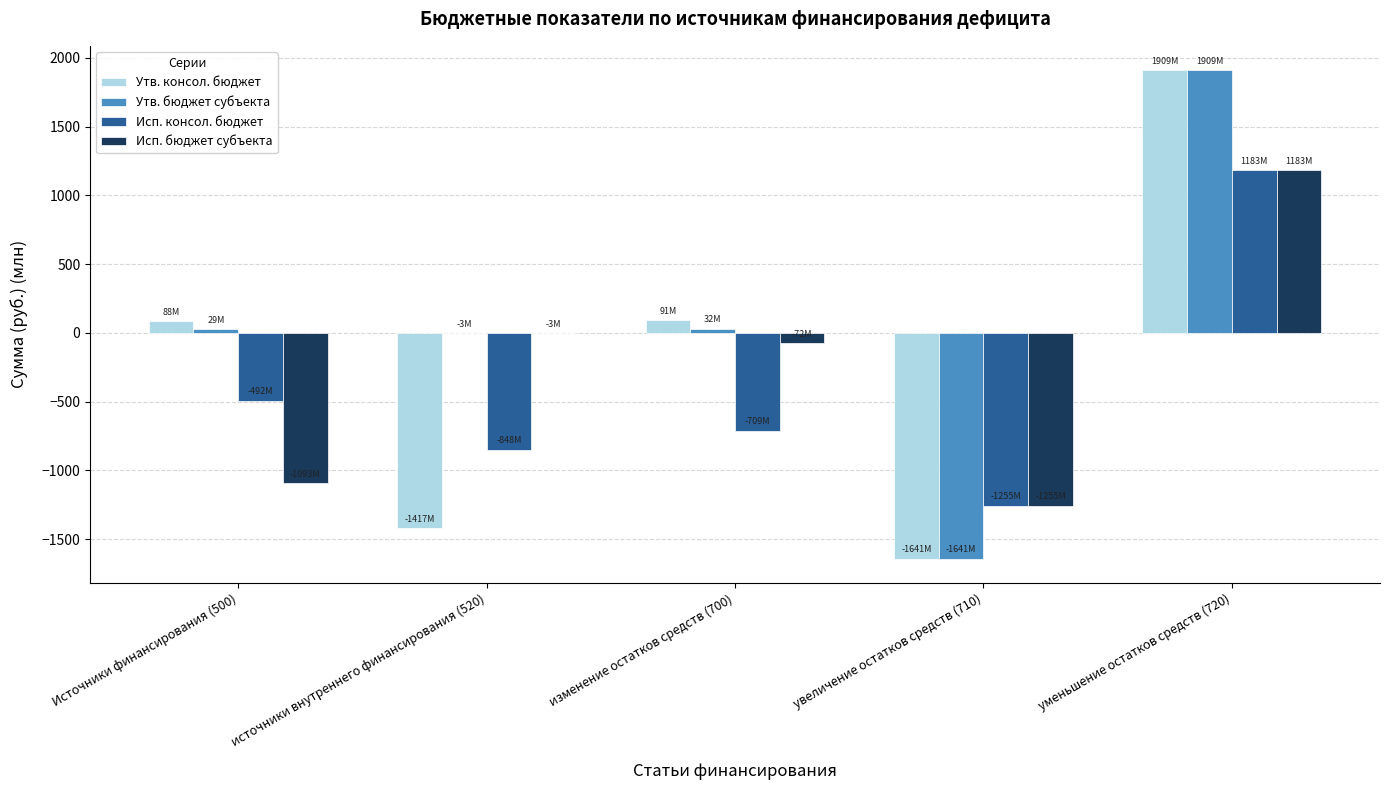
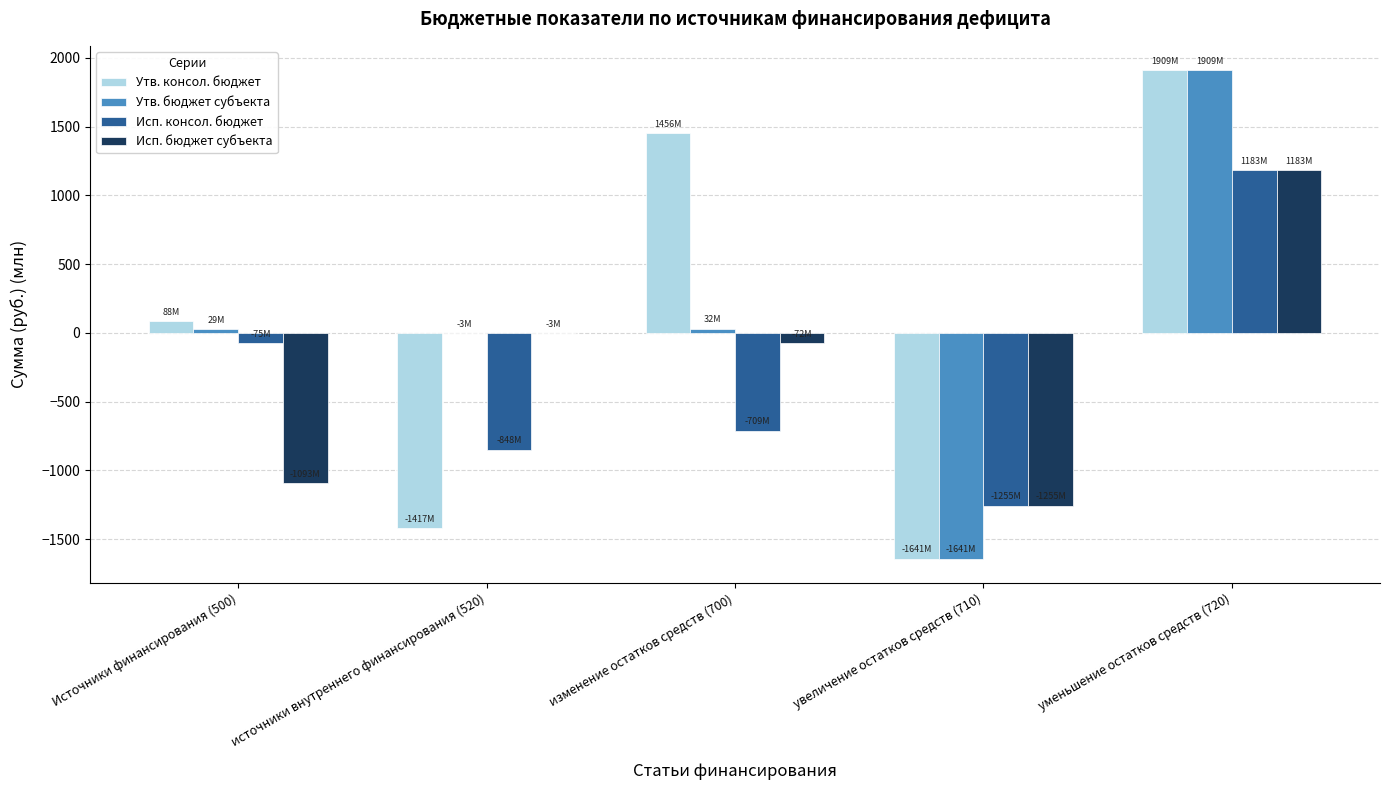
Исп. консол. бюджет, Источники финансирования (500): -492M -> -75M
Утв. консол. бюджет, изменение остатков средств (700): 91M -> 1456M
